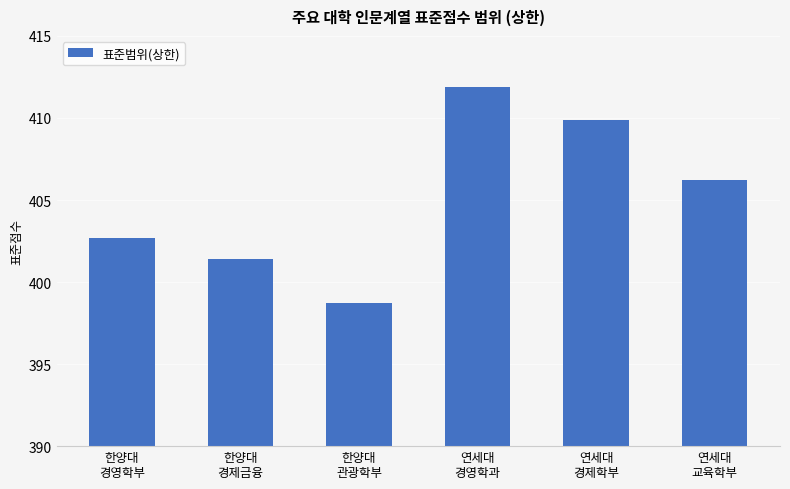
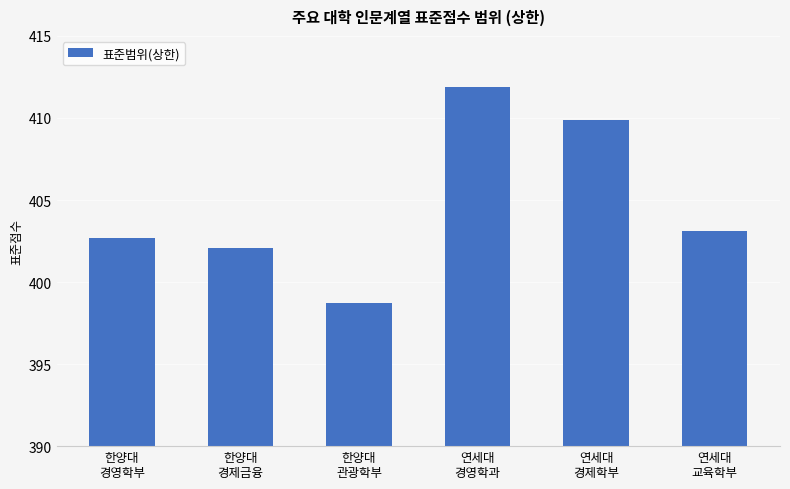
한양대 경제금융: 401.4 -> 402.1
연세대 교육학부: 406.2 -> 403.1
